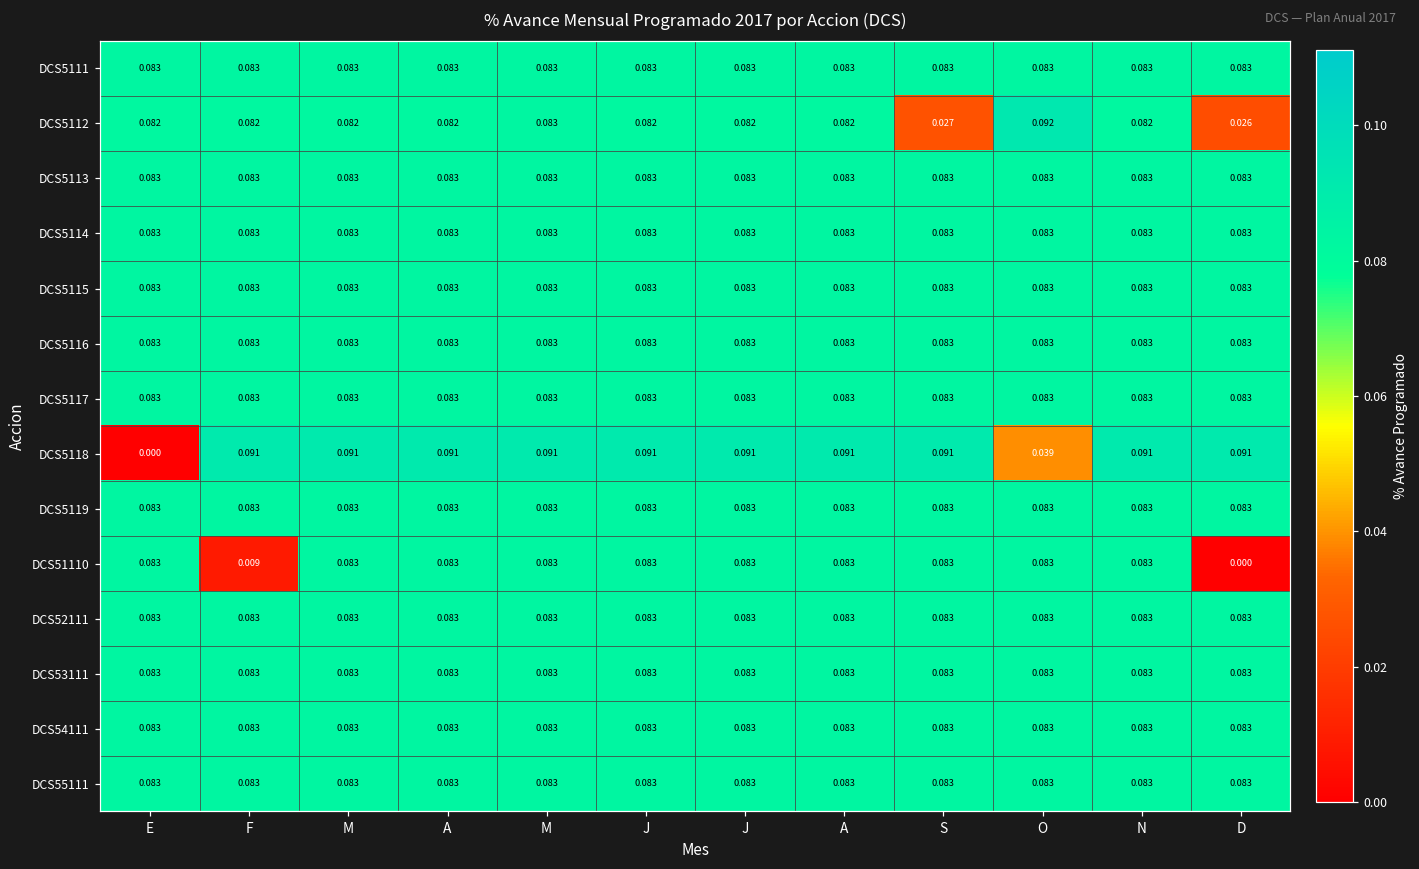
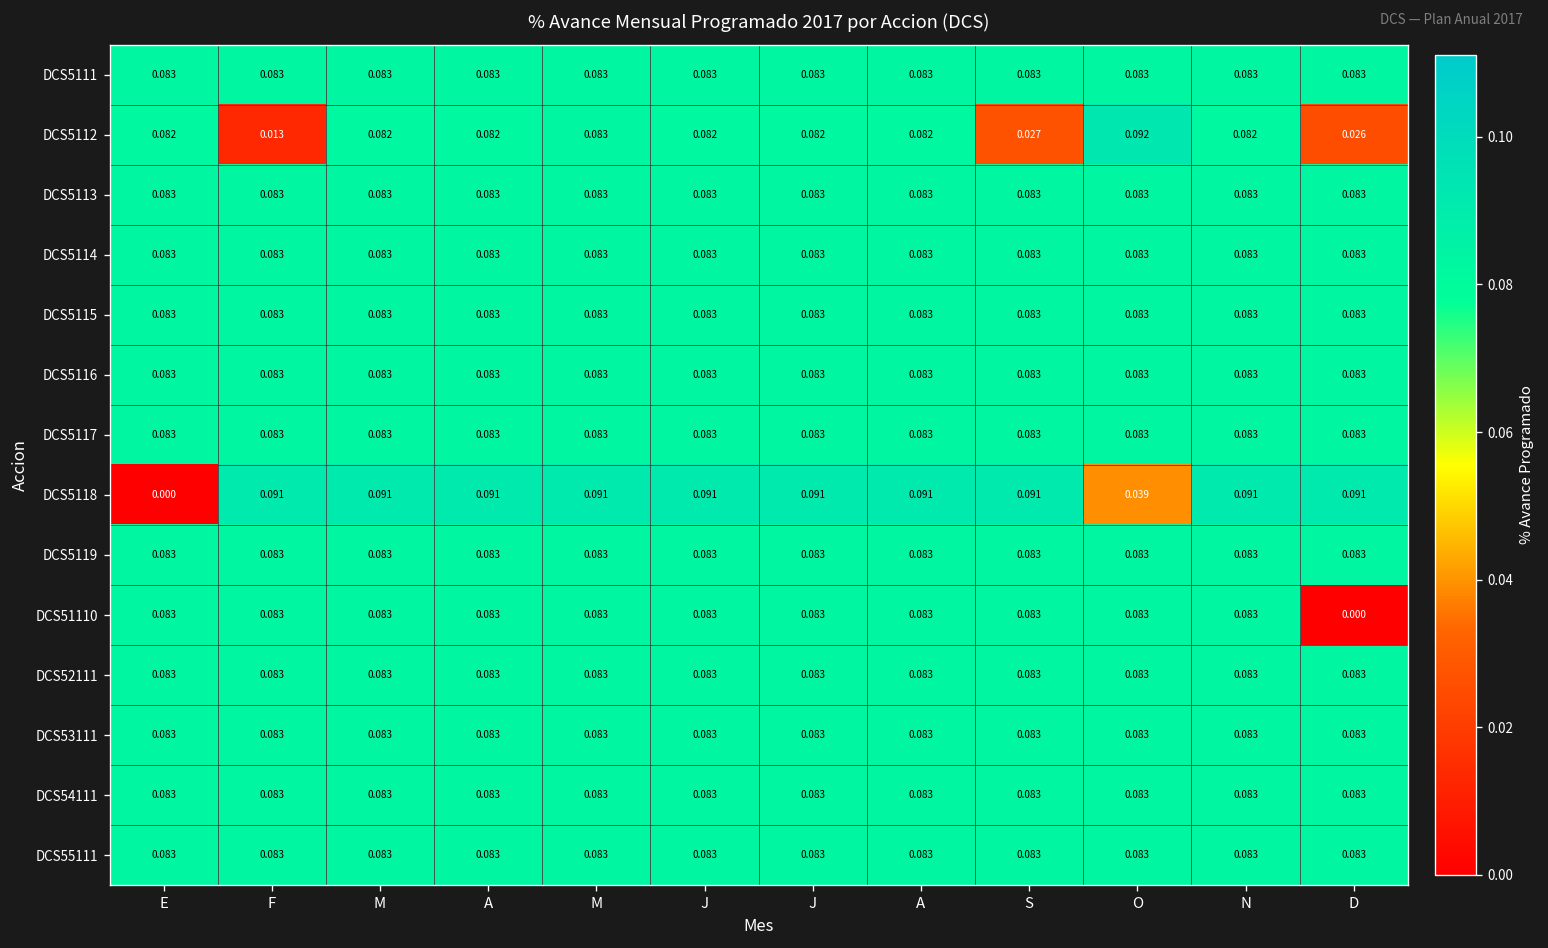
DCS5112, F: 0.082 -> 0.013
DCS51110, F: 0.009 -> 0.083
